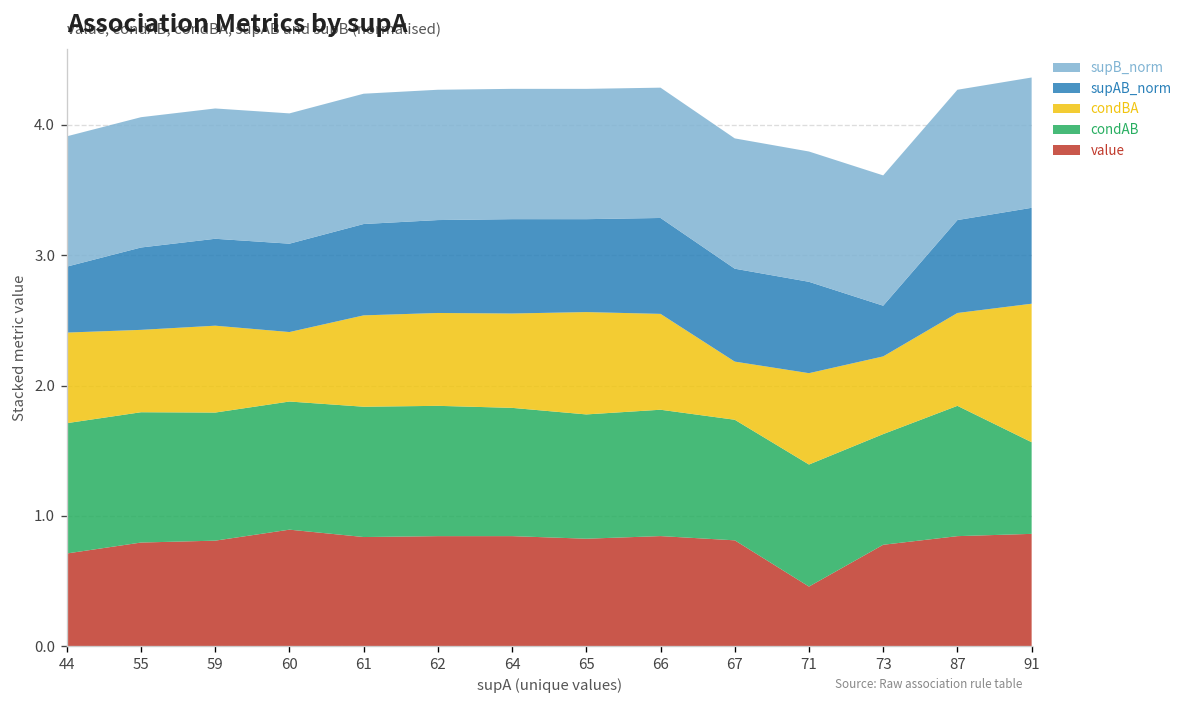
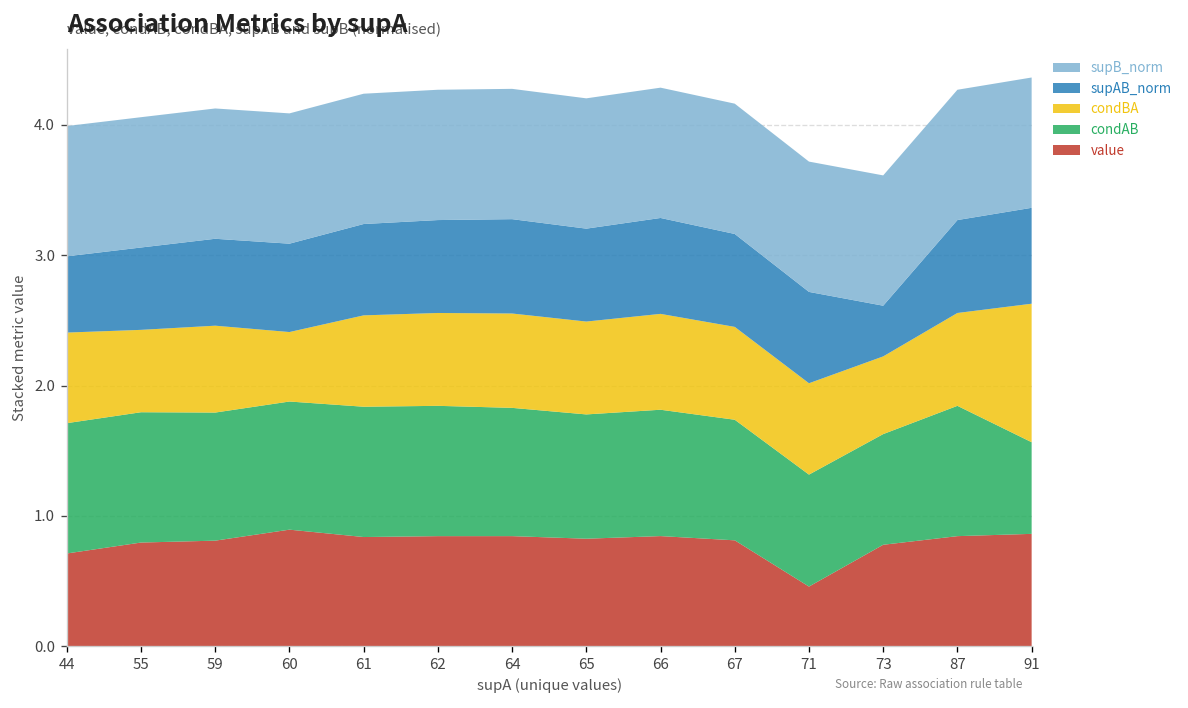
supAB_norm, 44: 0.51 -> 0.59
condBA, 65: 0.79 -> 0.71
condBA, 67: 0.45 -> 0.71
condAB, 71: 0.94 -> 0.86
